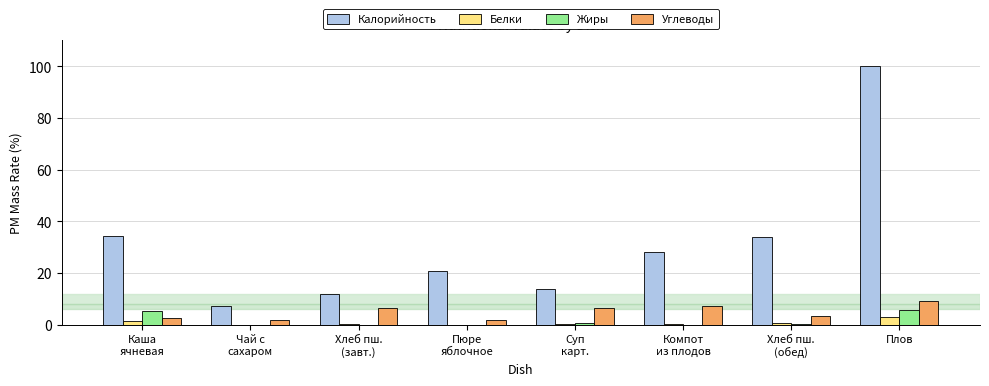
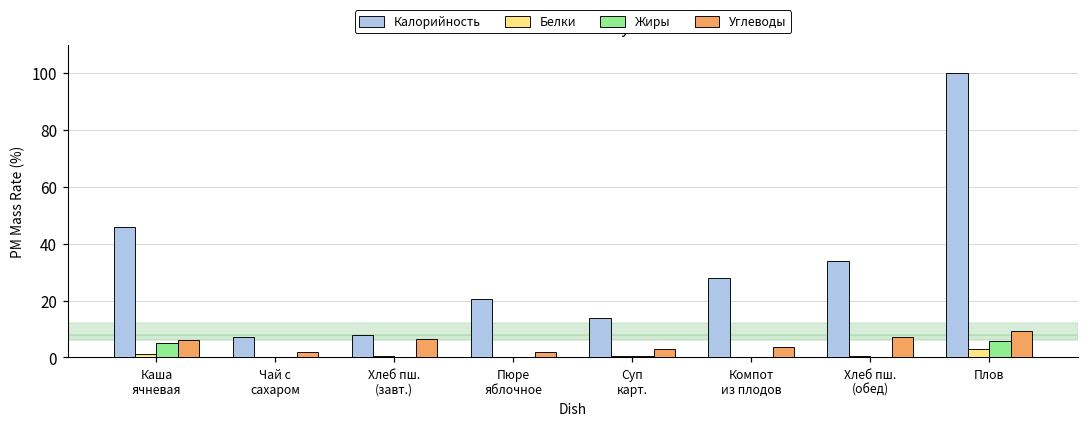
Калорийность, Каша ячневая: 34 -> 46
Углеводы, Каша ячневая: 2 -> 6
Калорийность, Хлеб пш. (завт.): 12 -> 8
Углеводы, Суп карт.: 6 -> 3
Углеводы, Компот из плодов: 7 -> 4
Углеводы, Хлеб пш. (обед): 3 -> 7
